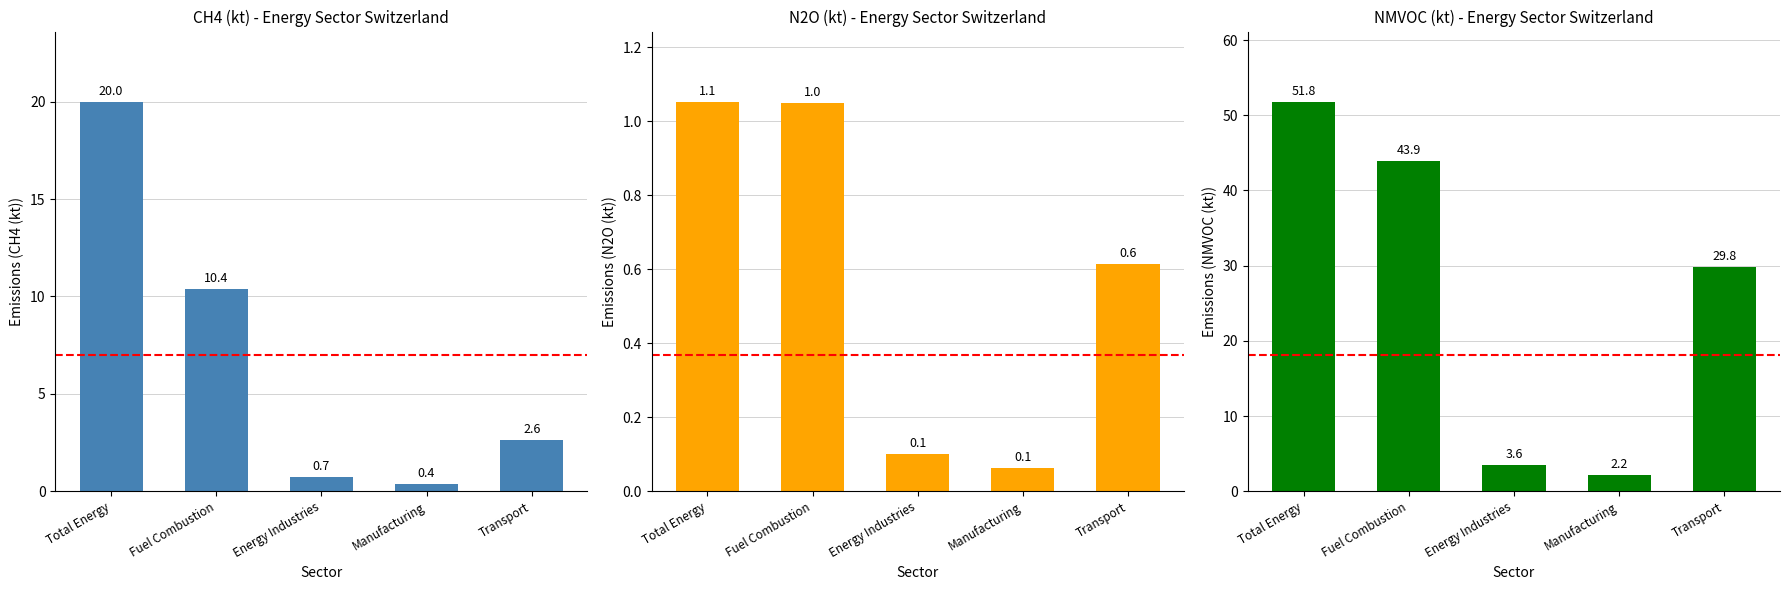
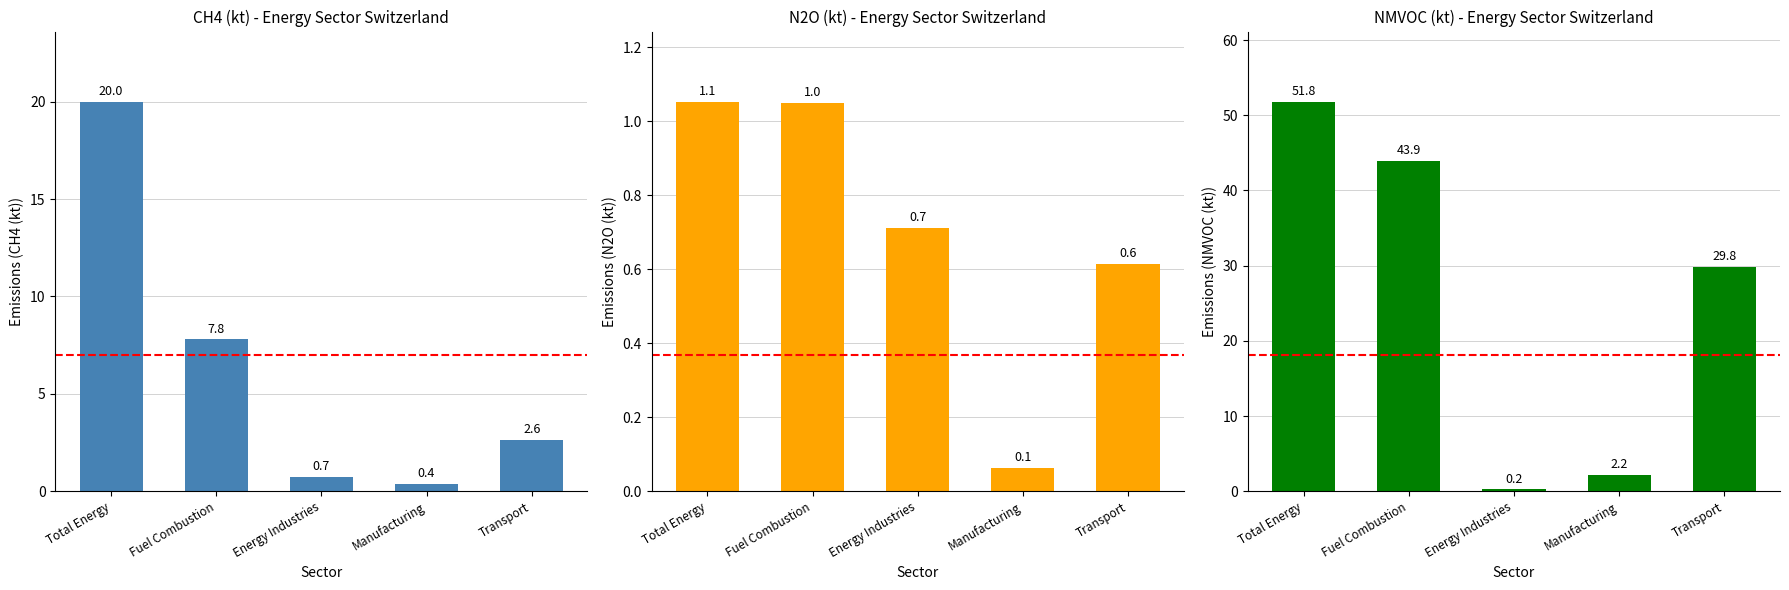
CH4 (kt) - Energy Sector Switzerland, Fuel Combustion: 10.4 -> 7.8
N2O (kt) - Energy Sector Switzerland, Energy Industries: 0.1 -> 0.7
NMVOC (kt) - Energy Sector Switzerland, Energy Industries: 3.6 -> 0.2
